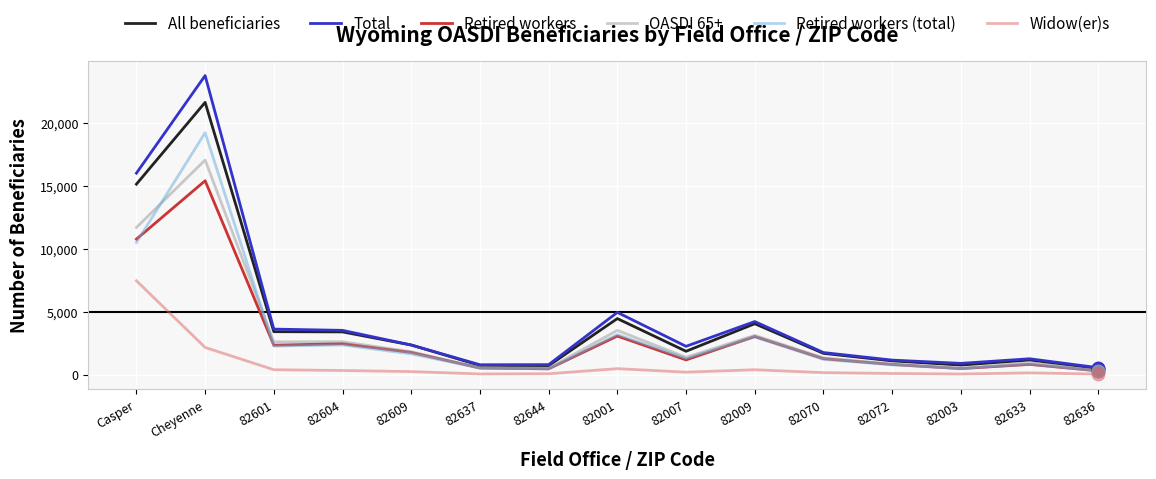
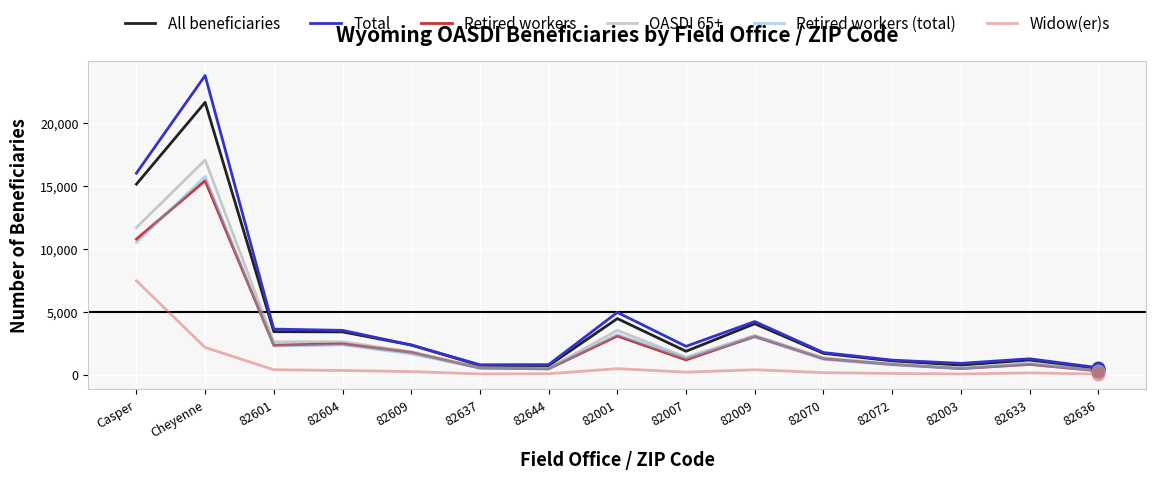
Retired workers (total), Cheyenne: 19,200 -> 15,800
